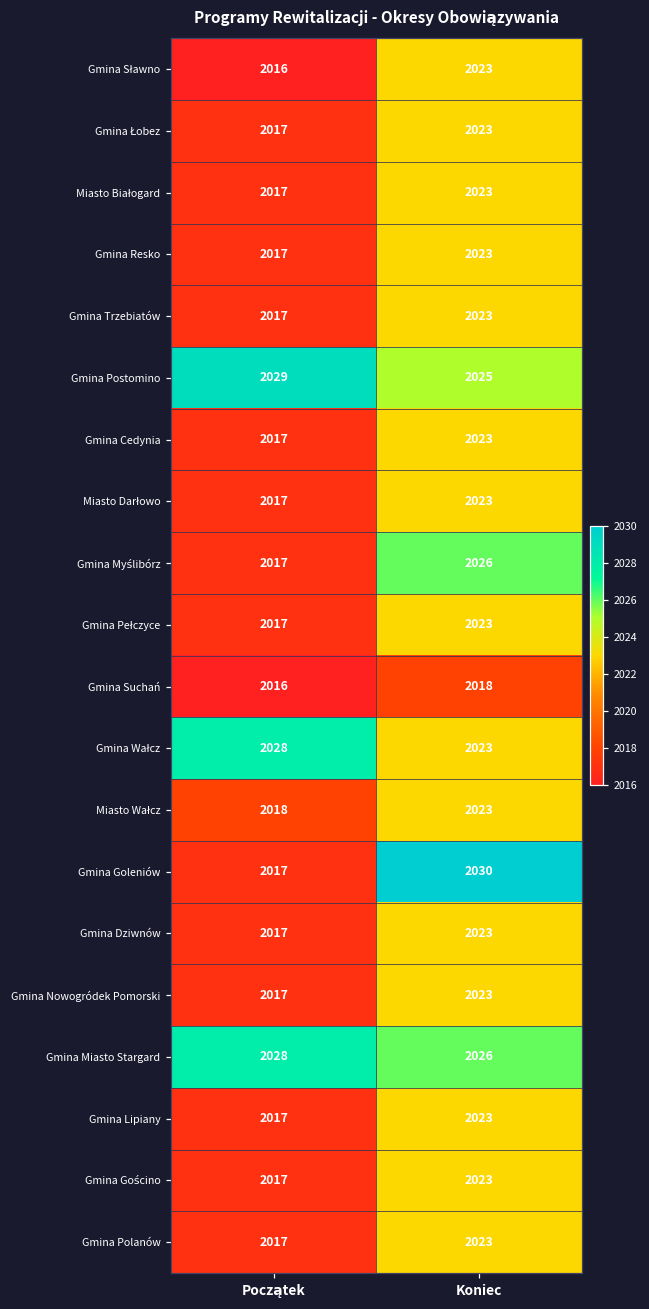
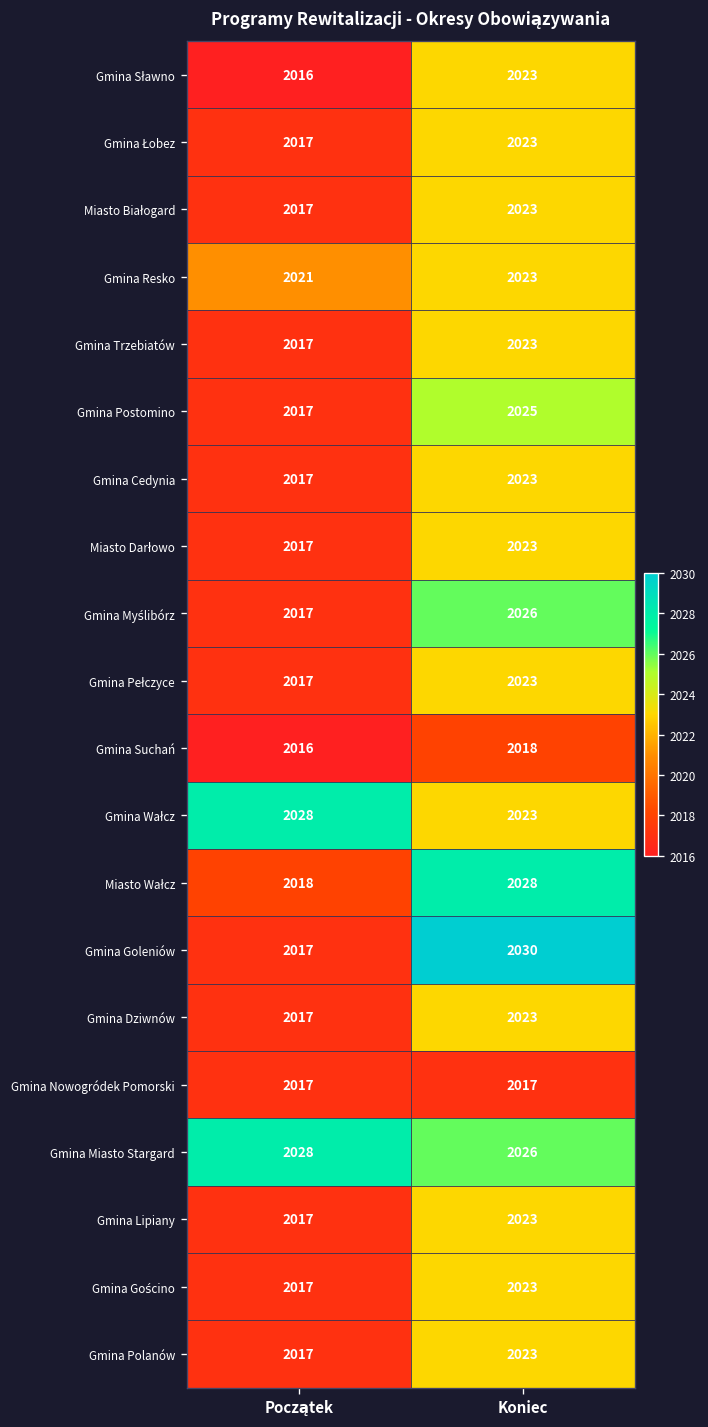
Gmina Resko, Początek: 2017 -> 2021
Gmina Postomino, Początek: 2029 -> 2017
Miasto Wałcz, Koniec: 2023 -> 2028
Gmina Nowogródek Pomorski, Koniec: 2023 -> 2017
